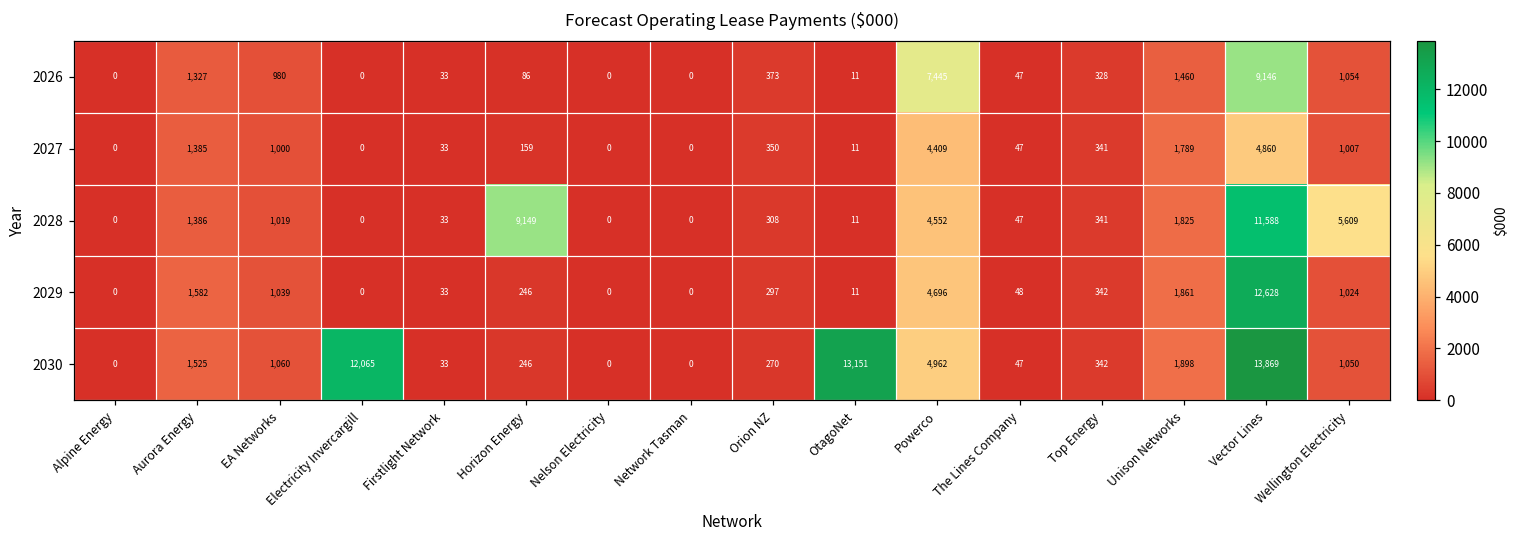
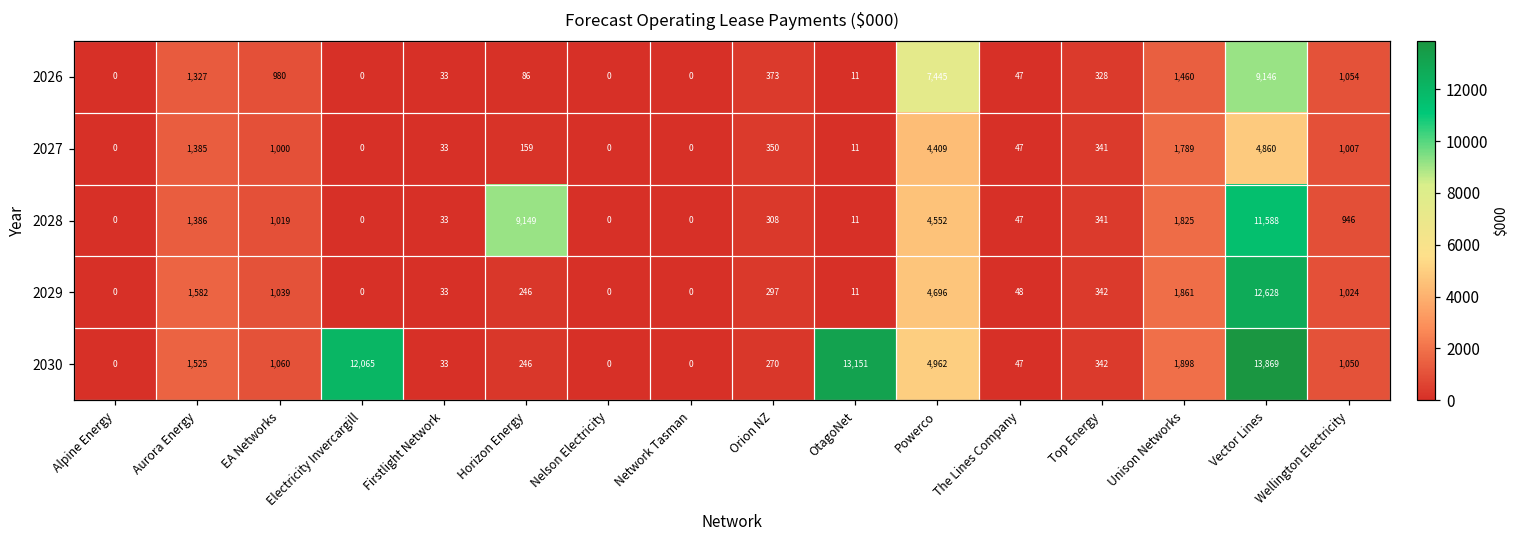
2028, Wellington Electricity: 5,609 -> 946
